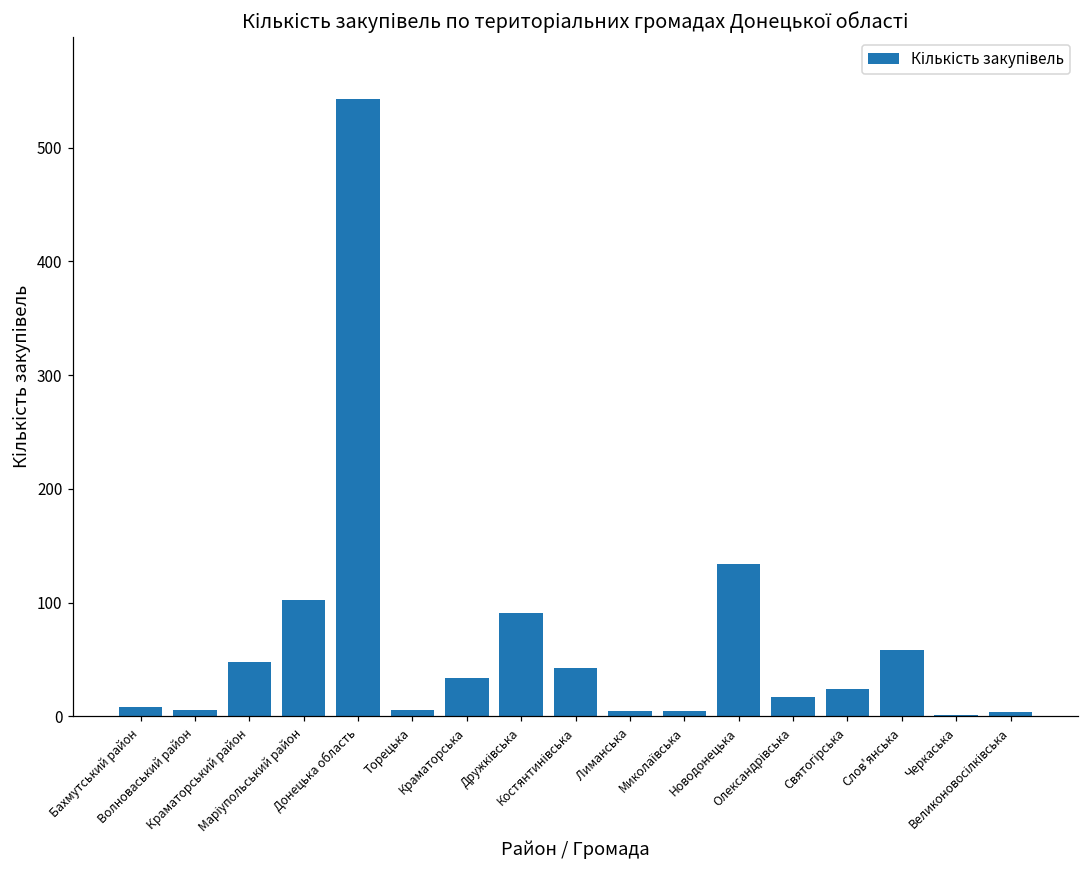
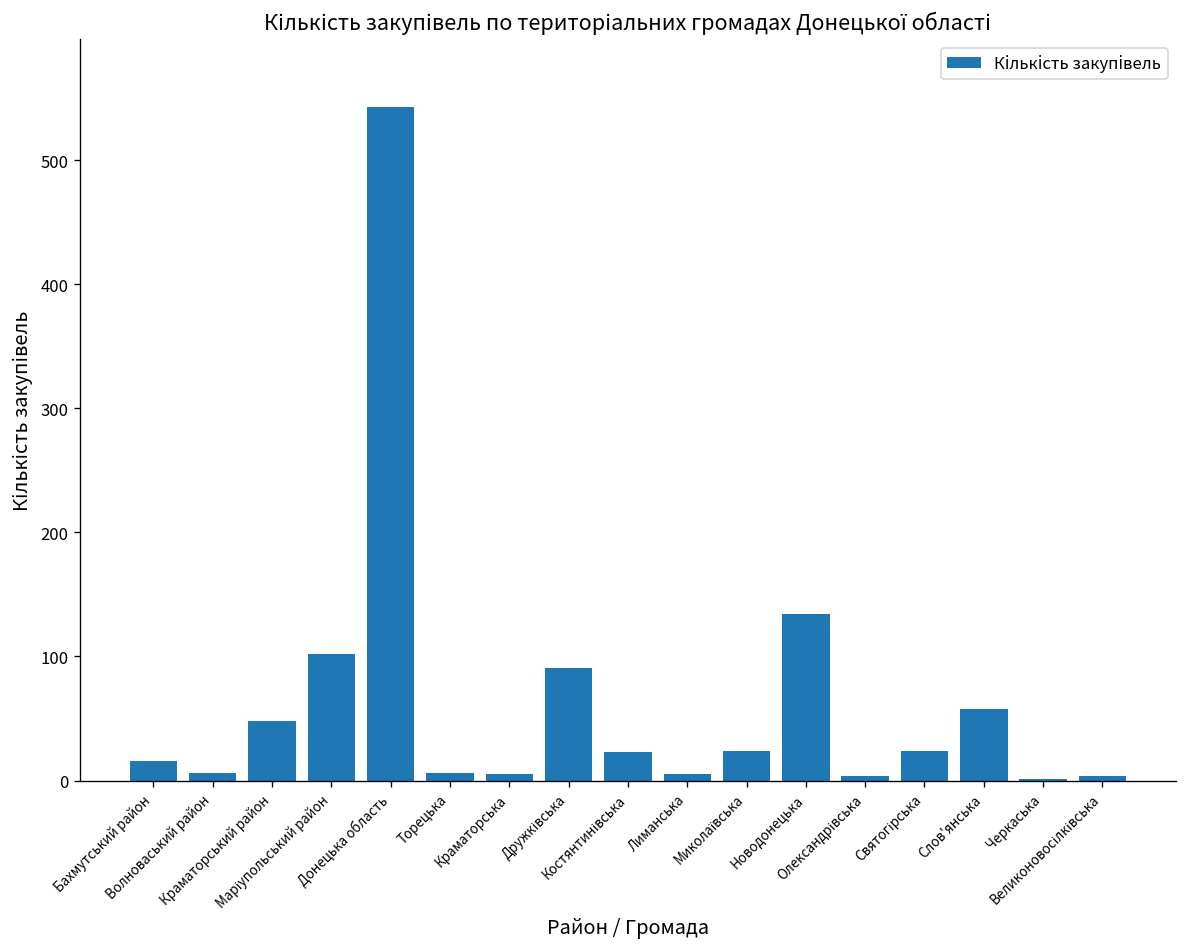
Бахмутський район: 8 -> 16
Краматорська: 34 -> 5
Костянтинівська: 43 -> 23
Миколаївська: 5 -> 24
Олександрівська: 17 -> 4
